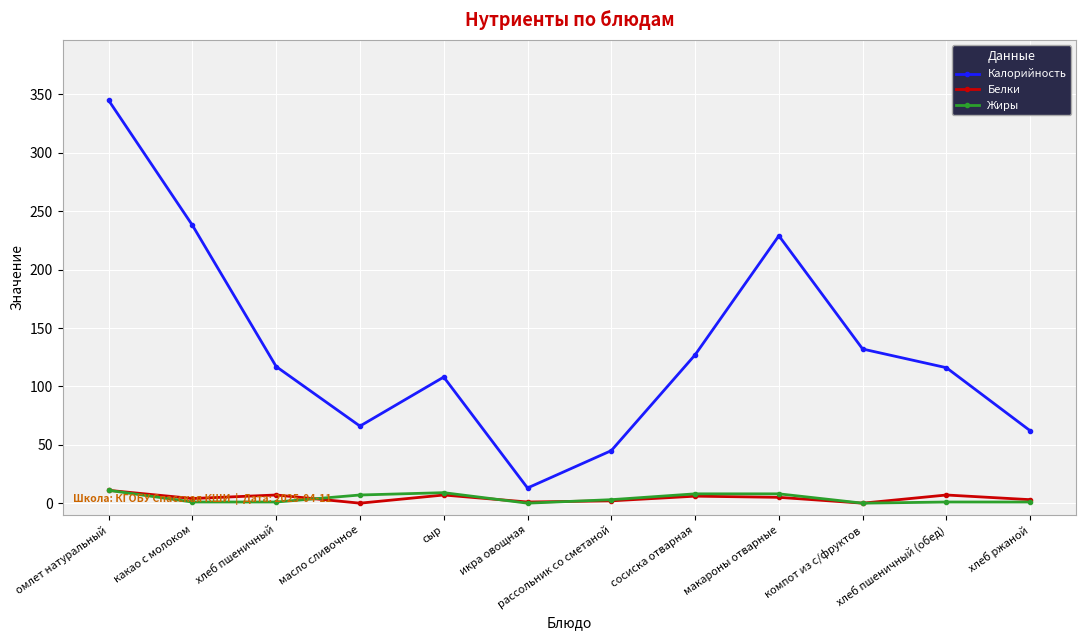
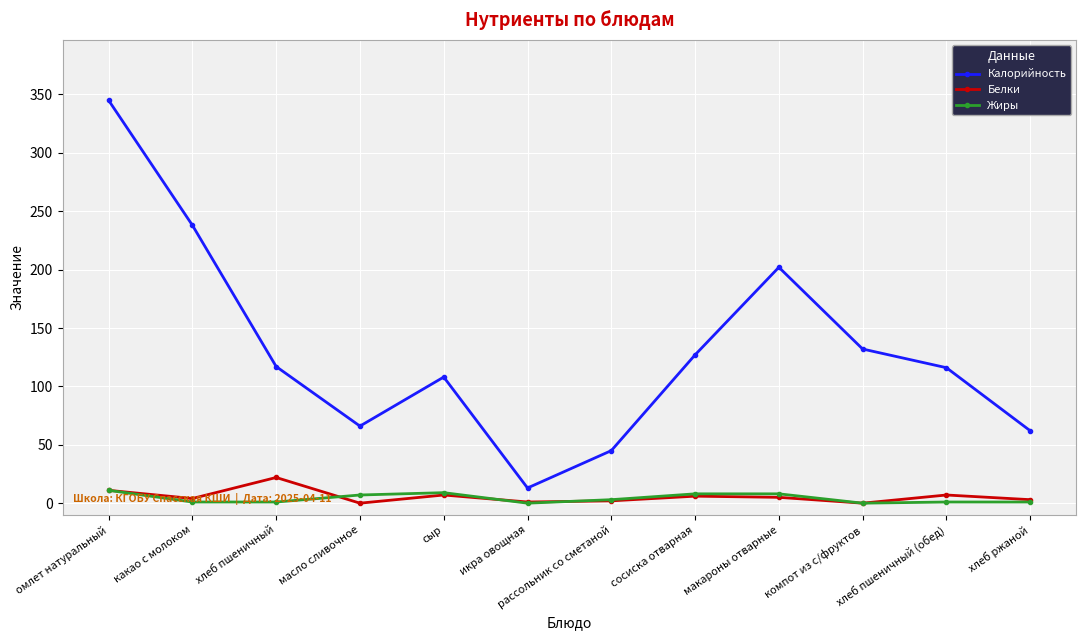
Белки, хлеб пшеничный: 7 -> 22
Калорийность, макароны отварные: 229 -> 202
